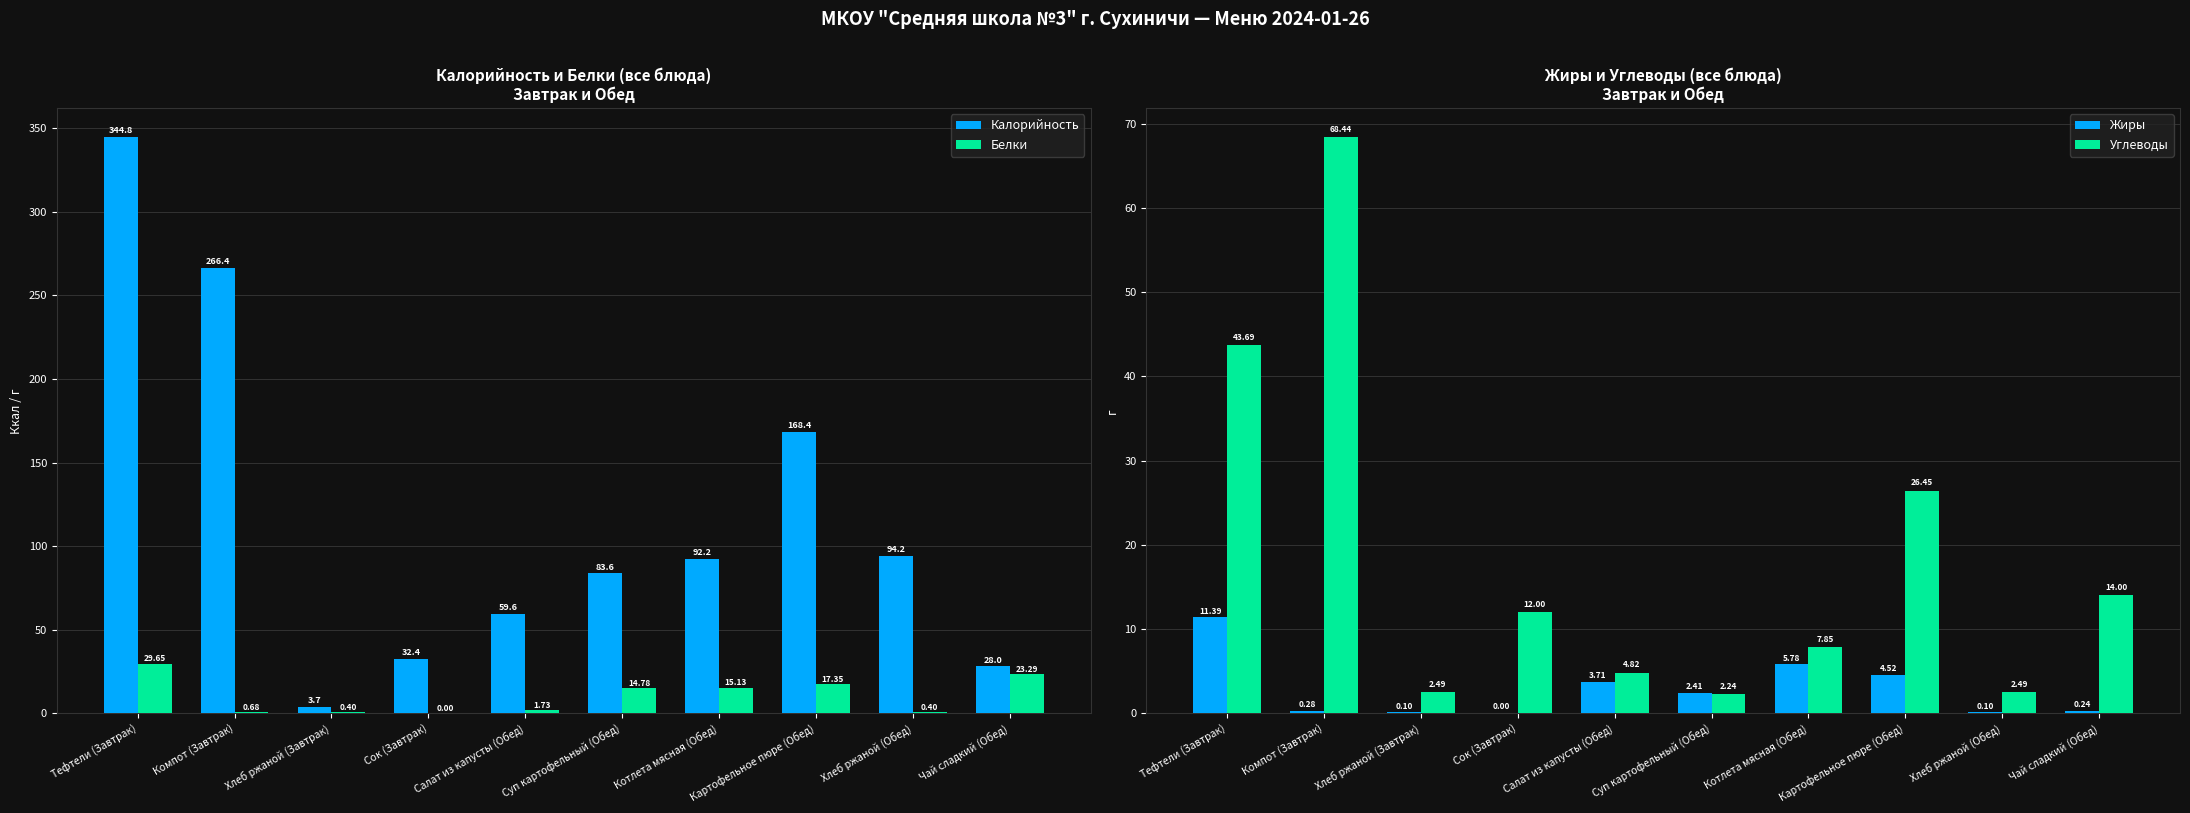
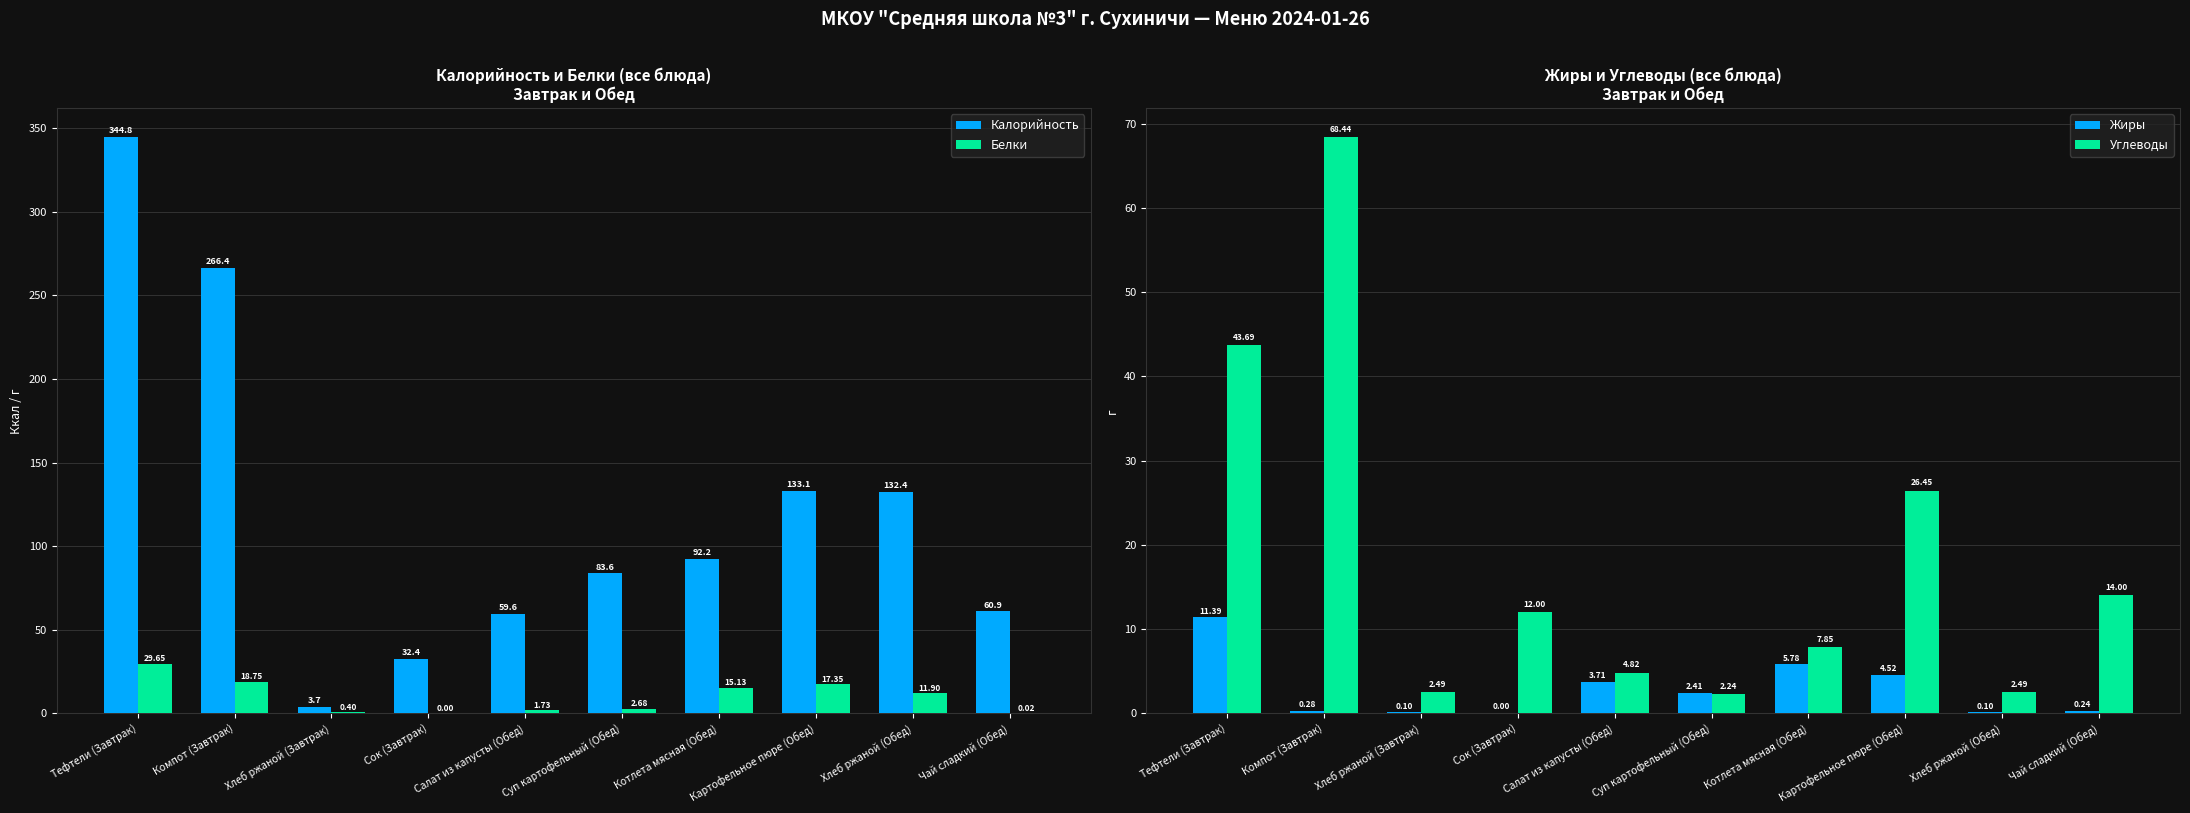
Калорийность и Белки (все блюда) Завтрак и Обед, Белки, Компот (Завтрак): 0.68 -> 18.75
Калорийность и Белки (все блюда) Завтрак и Обед, Белки, Суп картофельный (Обед): 14.78 -> 2.68
Калорийность и Белки (все блюда) Завтрак и Обед, Калорийность, Картофельное пюре (Обед): 168.4 -> 133.1
Калорийность и Белки (все блюда) Завтрак и Обед, Калорийность, Хлеб ржаной (Обед): 94.2 -> 132.4
Калорийность и Белки (все блюда) Завтрак и Обед, Белки, Хлеб ржаной (Обед): 0.40 -> 11.90
Калорийность и Белки (все блюда) Завтрак и Обед, Калорийность, Чай сладкий (Обед): 28.0 -> 60.9
Калорийность и Белки (все блюда) Завтрак и Обед, Белки, Чай сладкий (Обед): 23.29 -> 0.02
